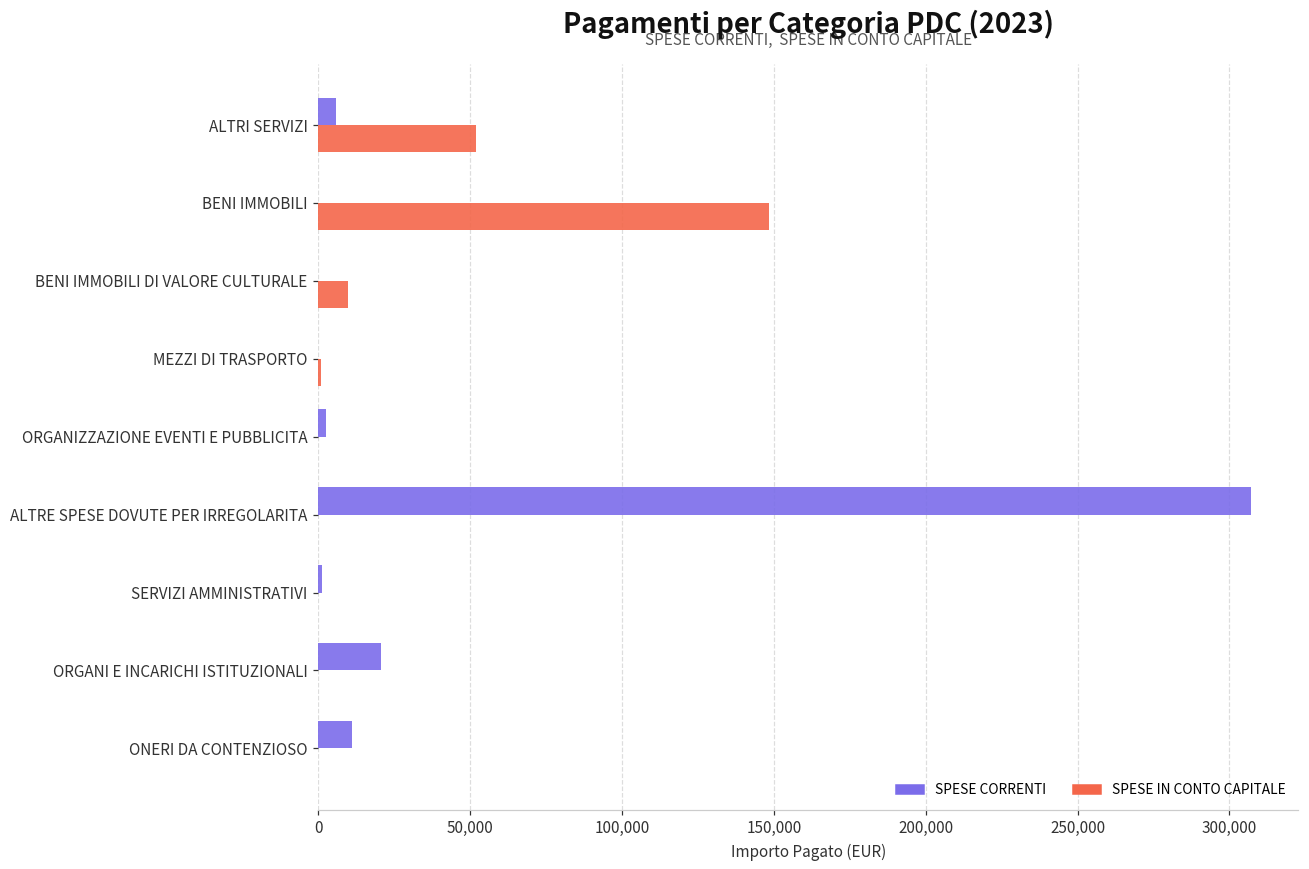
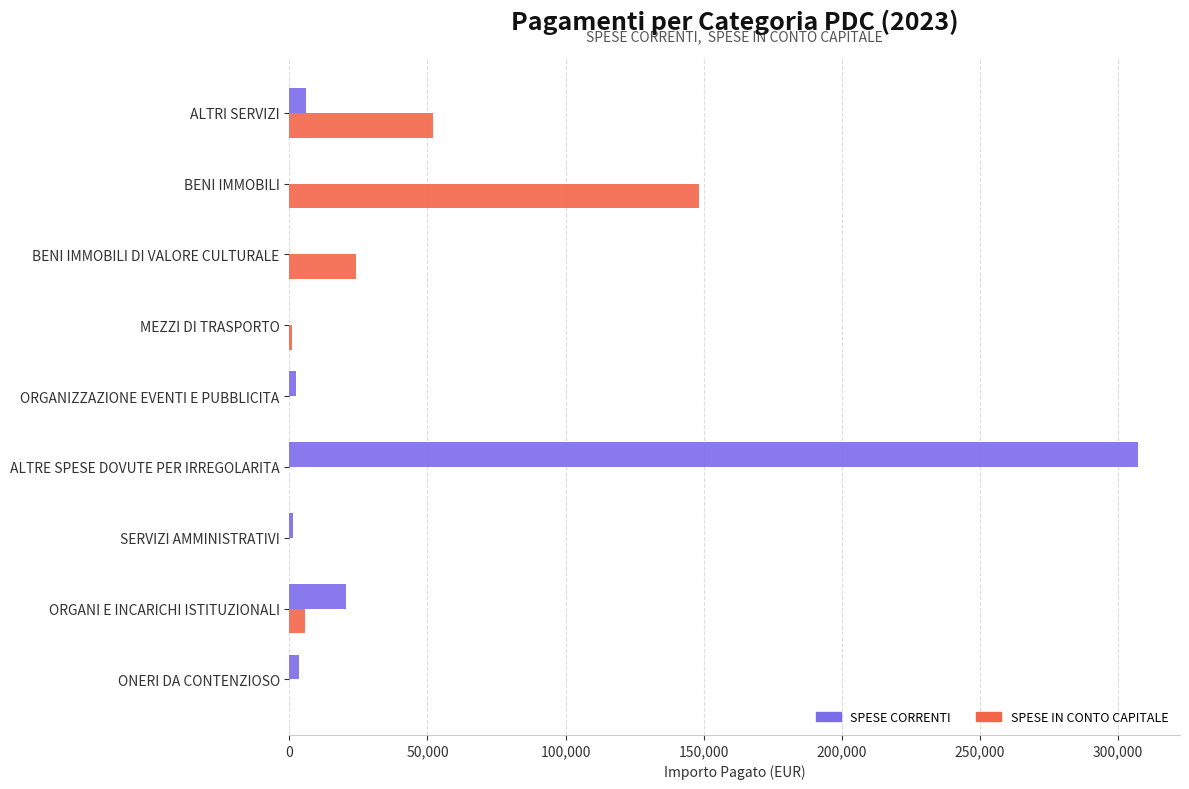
SPESE IN CONTO CAPITALE, BENI IMMOBILI DI VALORE CULTURALE: 10,000 -> 24,000
SPESE IN CONTO CAPITALE, ORGANI E INCARICHI ISTITUZIONALI: 0 -> 6,000
SPESE CORRENTI, ONERI DA CONTENZIOSO: 11,000 -> 3,000
